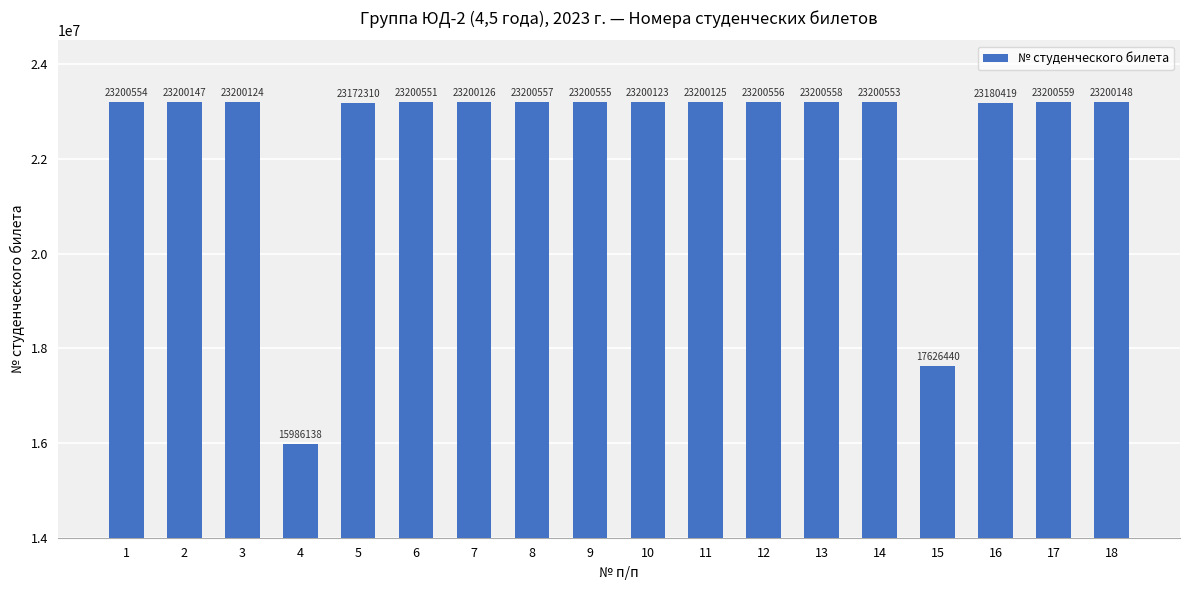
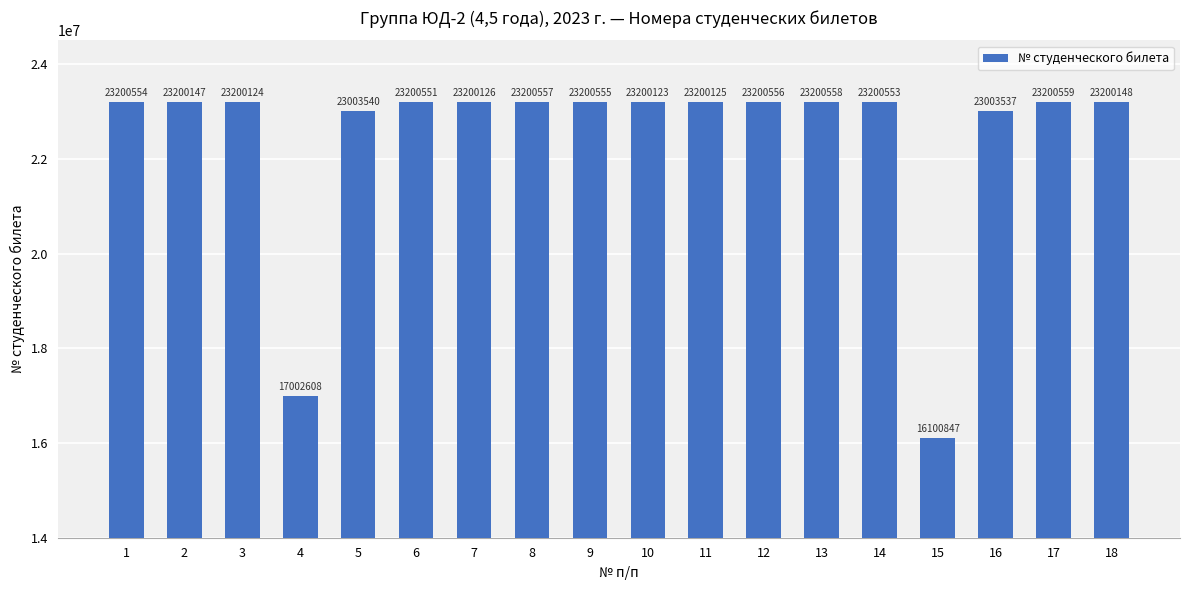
4: 15986138 -> 17002608
5: 23172310 -> 23003540
15: 17626440 -> 16100847
16: 23180419 -> 23003537
